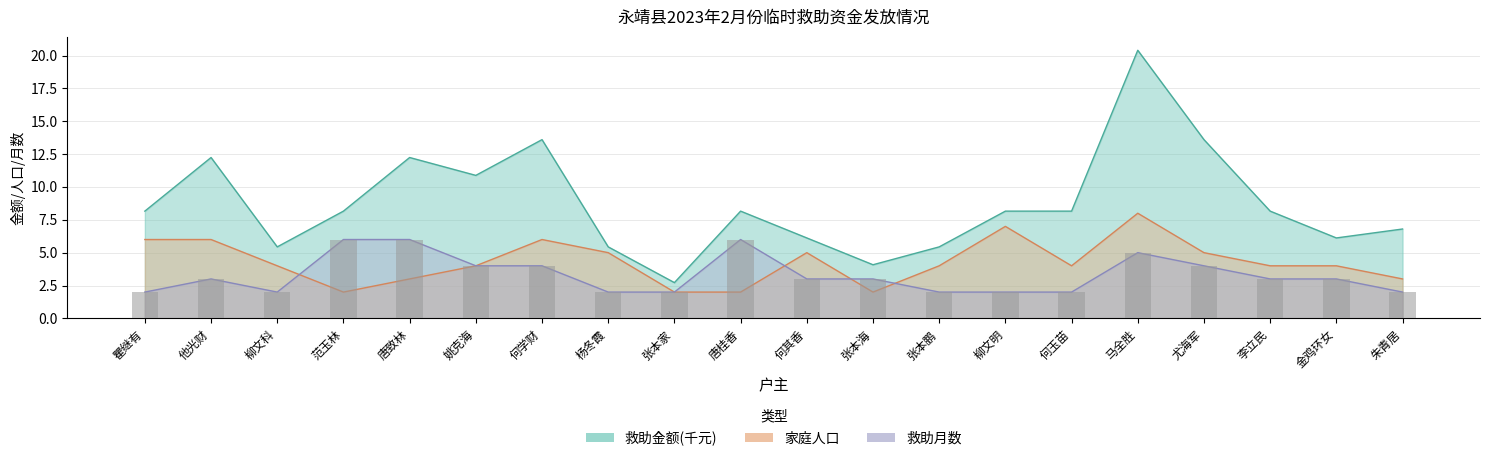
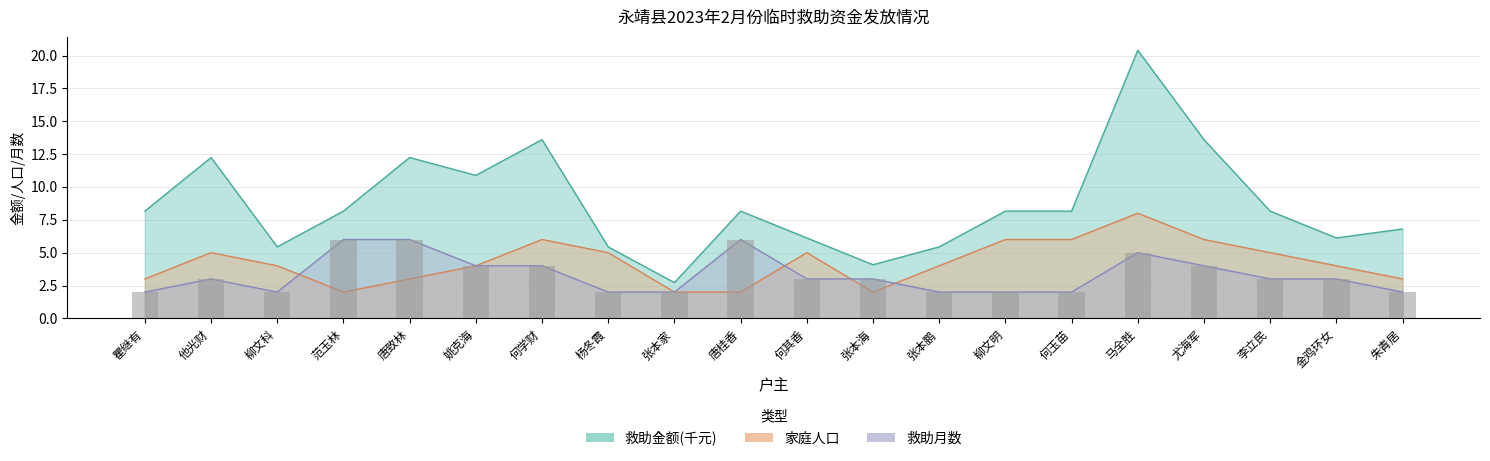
家庭人口, 瞿继有: 6 -> 3
家庭人口, 他光财: 6 -> 5
家庭人口, 柳文明: 7 -> 6
家庭人口, 何玉苗: 4 -> 6
家庭人口, 尤海军: 5 -> 6
家庭人口, 李立民: 4 -> 5
